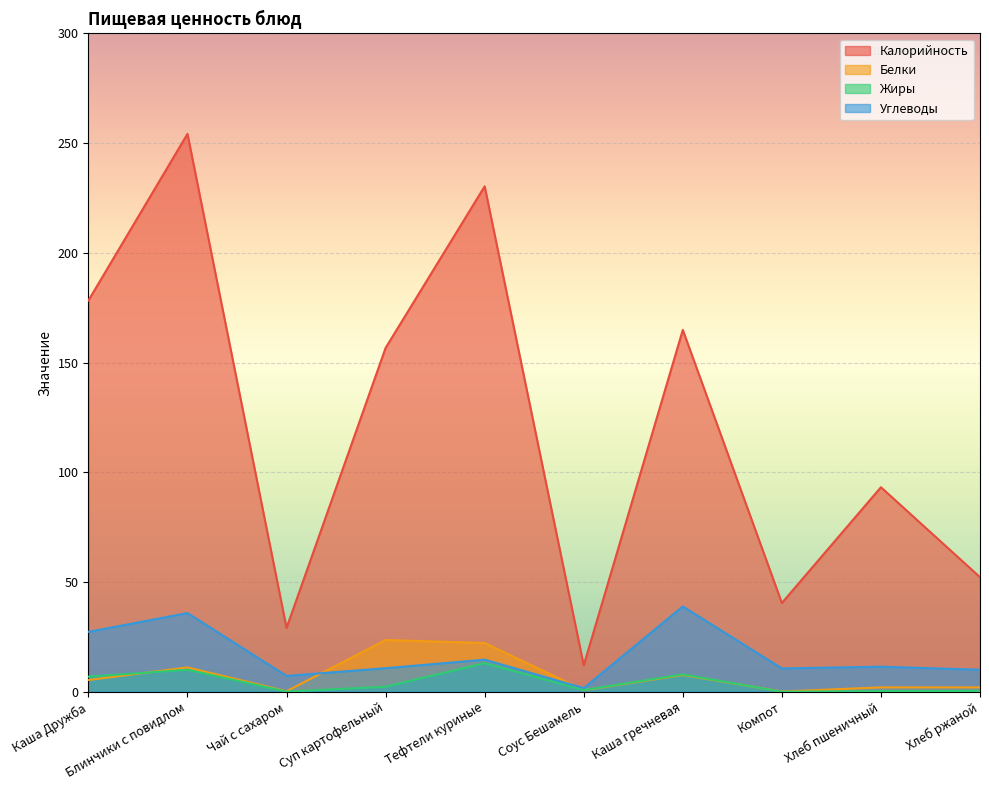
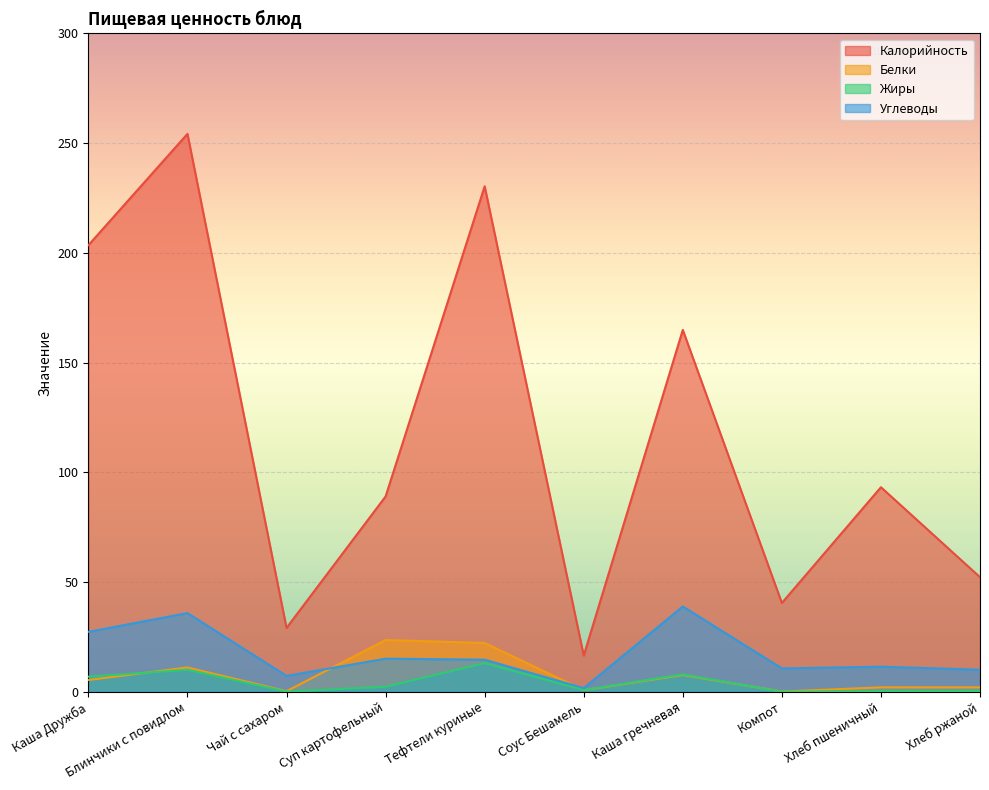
Калорийность, Каша Дружба: 178 -> 204
Калорийность, Суп картофельный: 157 -> 89
Углеводы, Суп картофельный: 11 -> 15
Калорийность, Соус Бешамель: 12 -> 16
